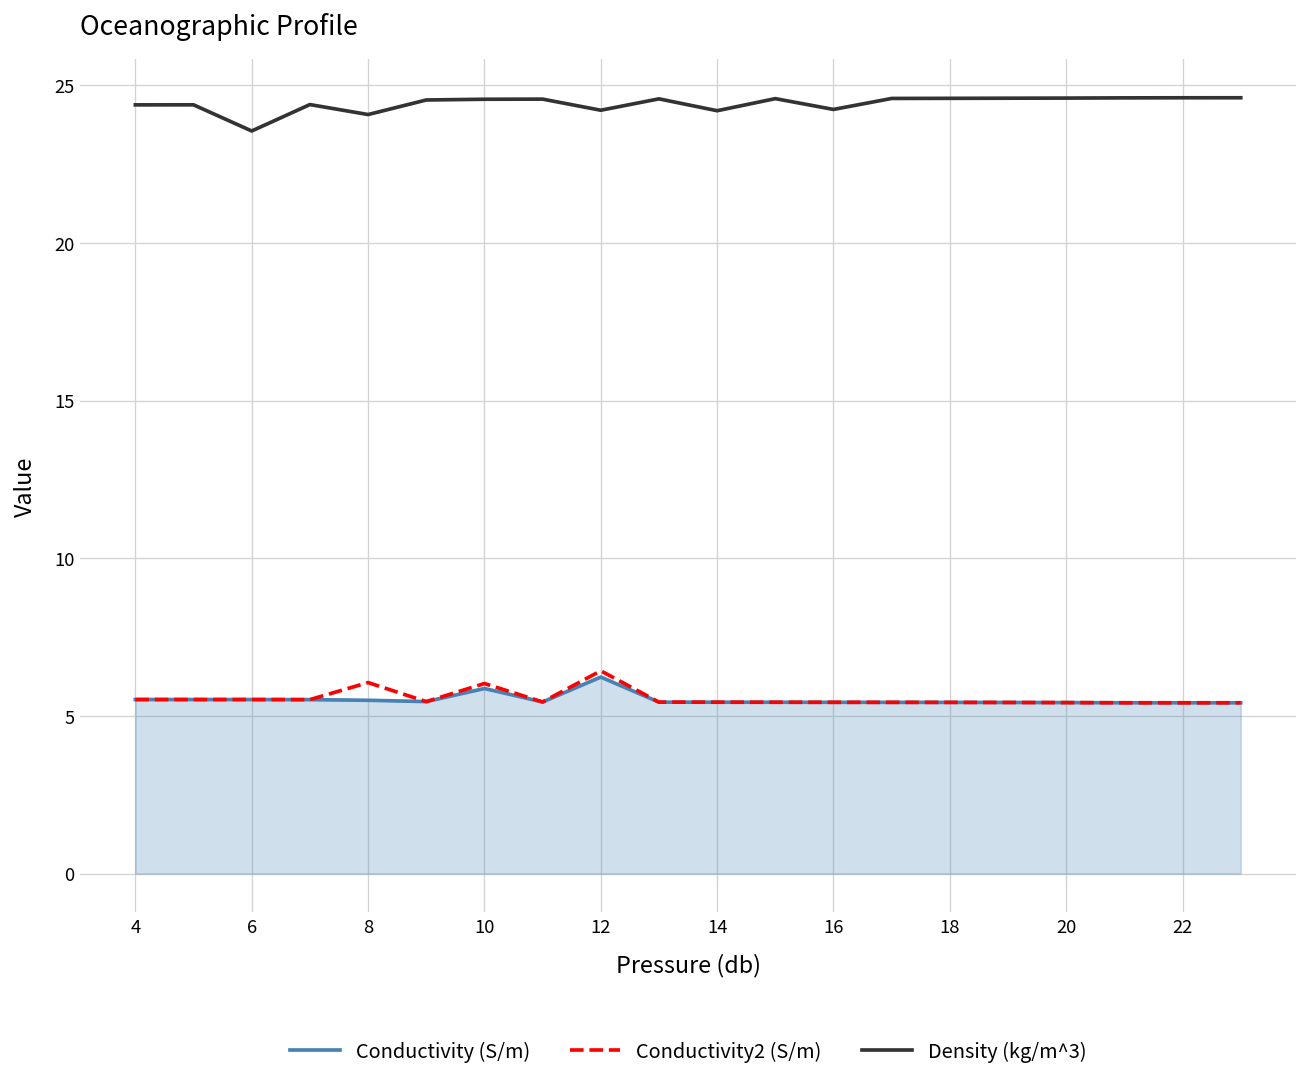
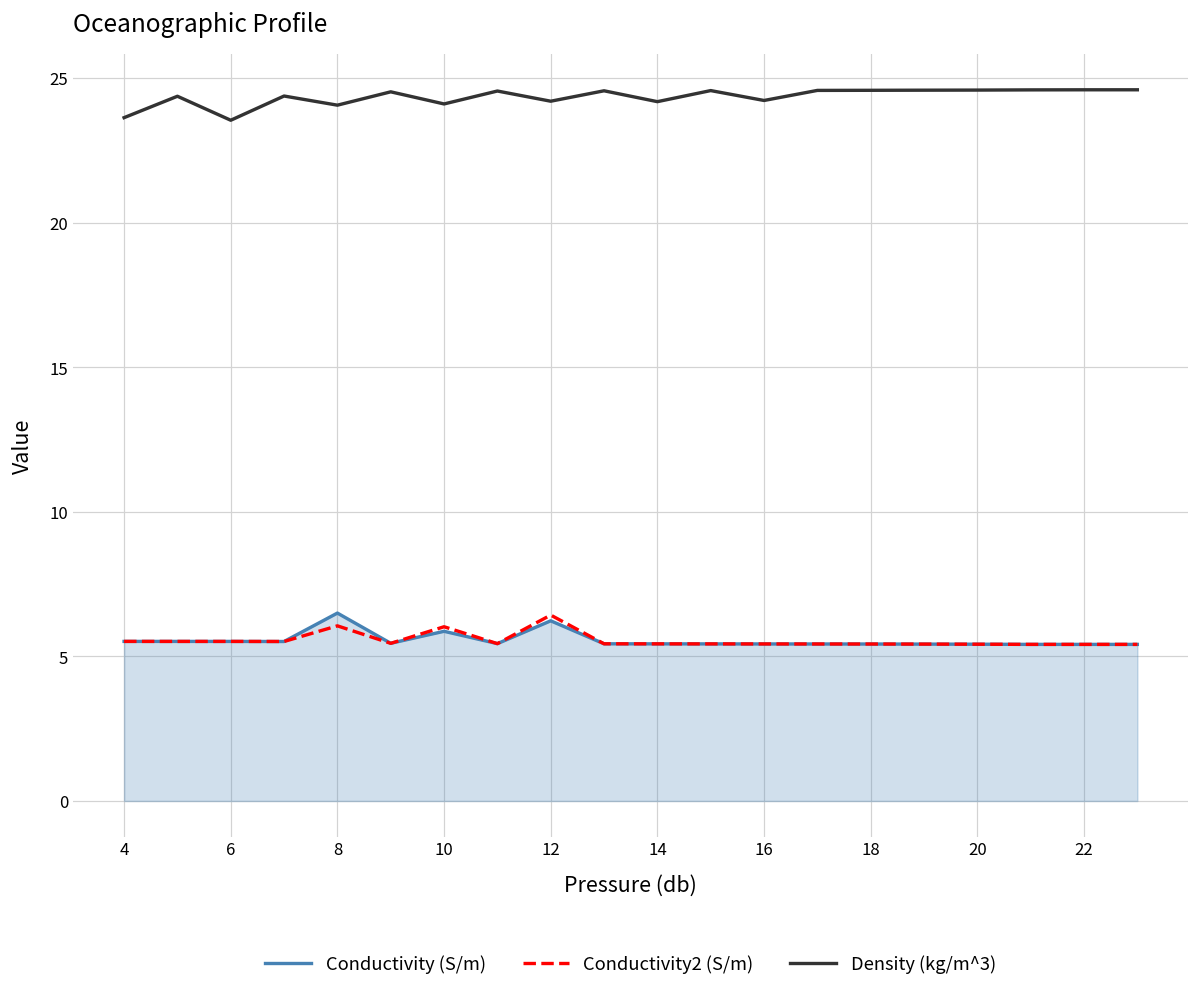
Density (kg/m^3), 4: 24.4 -> 23.6
Conductivity (S/m), 8: 5.5 -> 6.5
Density (kg/m^3), 10: 24.6 -> 24.1
